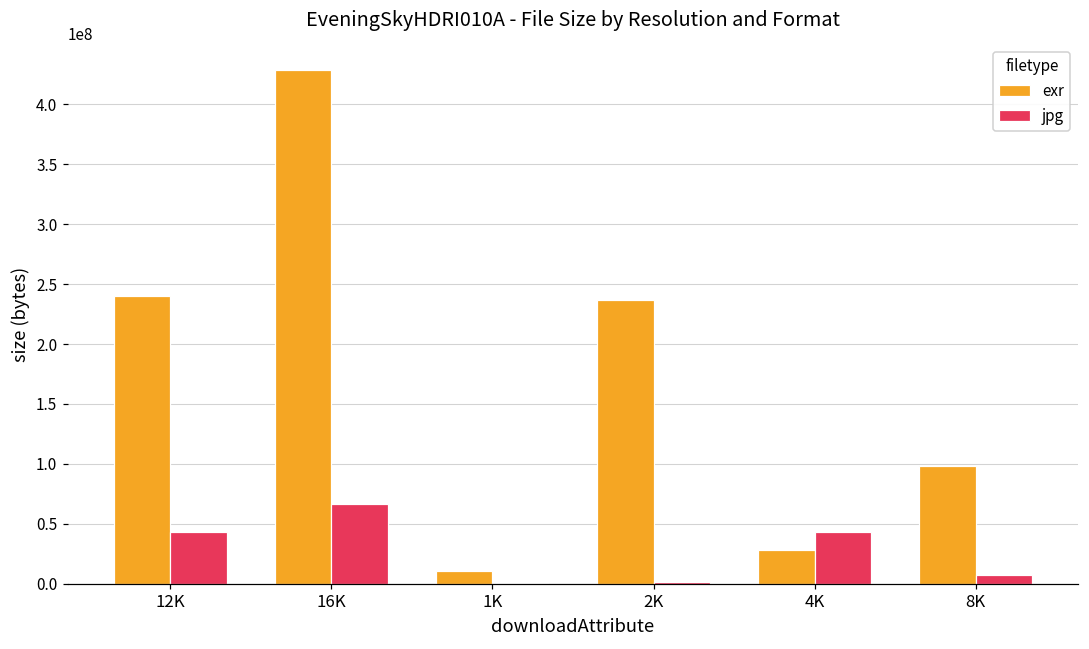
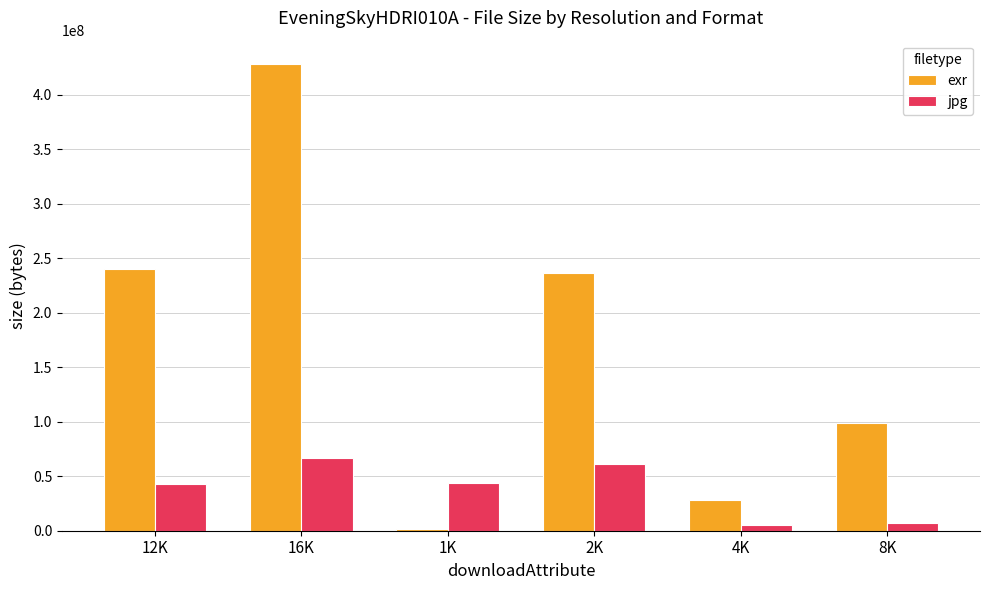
exr, 1K: 11000000 -> 2000000
jpg, 1K: 0 -> 44000000
jpg, 2K: 1000000 -> 61000000
jpg, 4K: 43000000 -> 5000000
